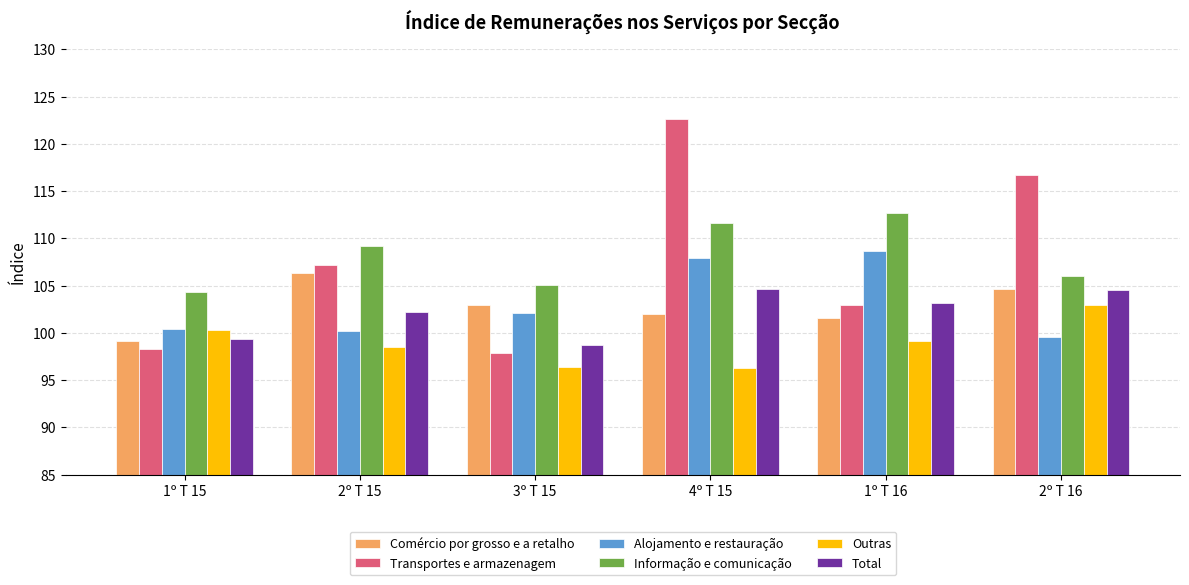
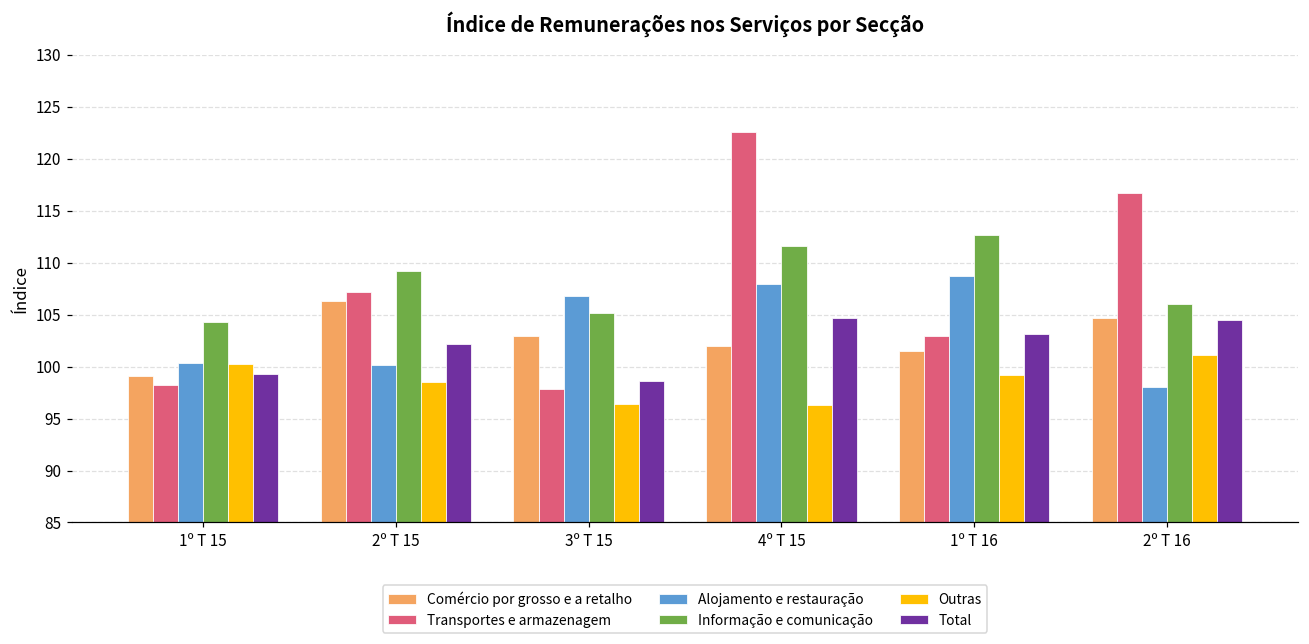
Alojamento e restauração, 3º T 15: 102 -> 107
Alojamento e restauração, 2º T 16: 100 -> 98
Outras, 2º T 16: 103 -> 101
